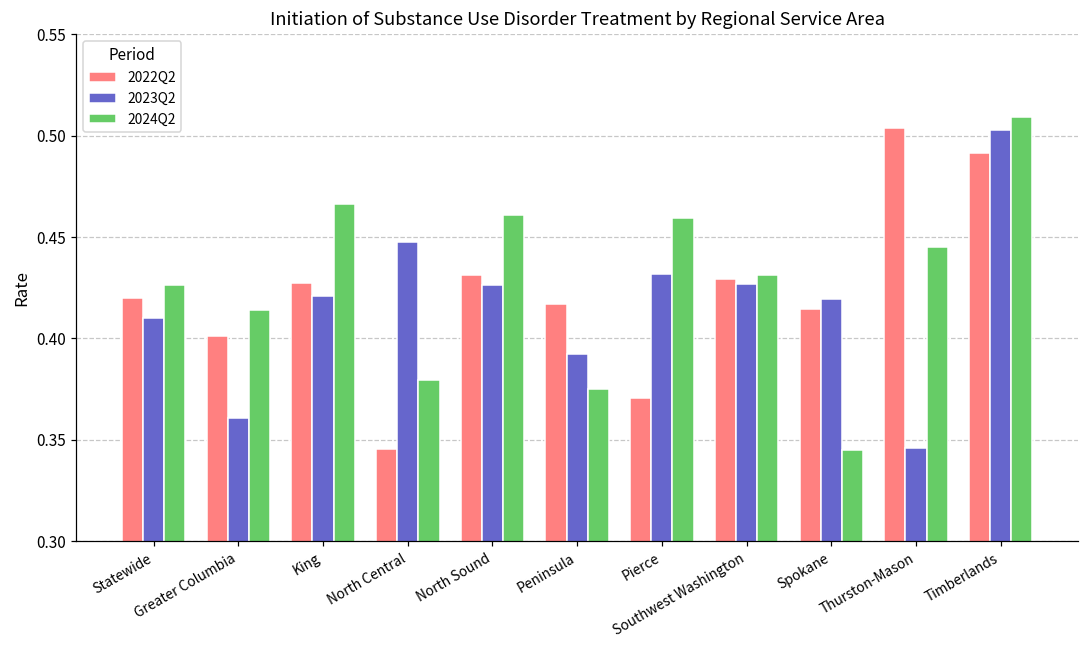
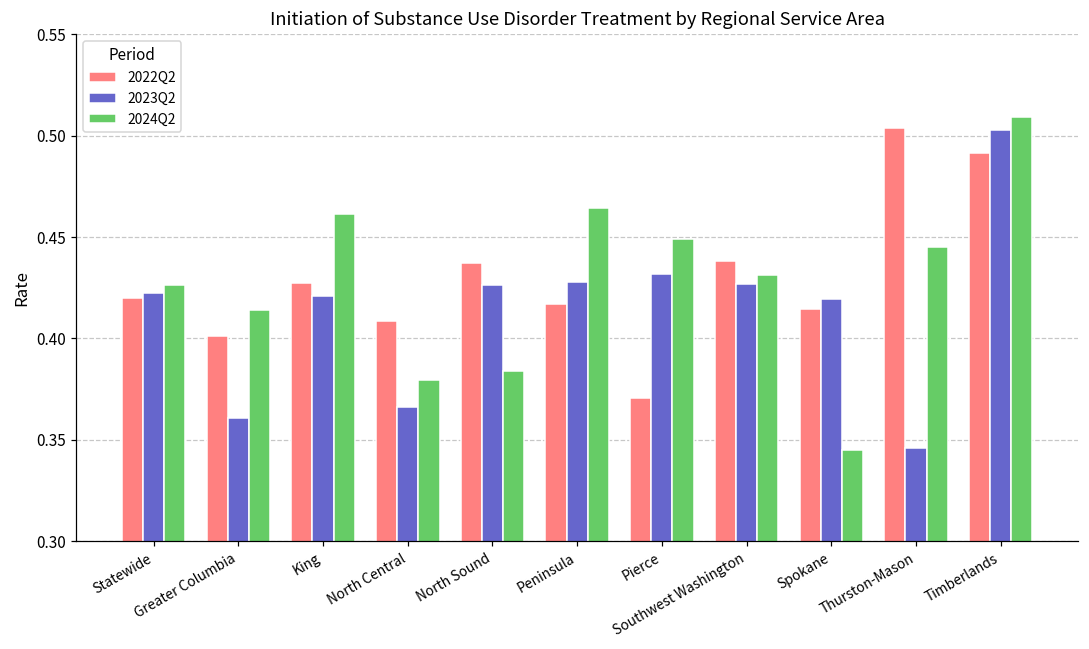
2023Q2, Statewide: 0.410 -> 0.423
2024Q2, King: 0.466 -> 0.461
2022Q2, North Central: 0.345 -> 0.409
2023Q2, North Central: 0.447 -> 0.366
2022Q2, North Sound: 0.431 -> 0.437
2024Q2, North Sound: 0.461 -> 0.384
2023Q2, Peninsula: 0.393 -> 0.428
2024Q2, Peninsula: 0.375 -> 0.464
2024Q2, Pierce: 0.460 -> 0.449
2022Q2, Southwest Washington: 0.429 -> 0.438
